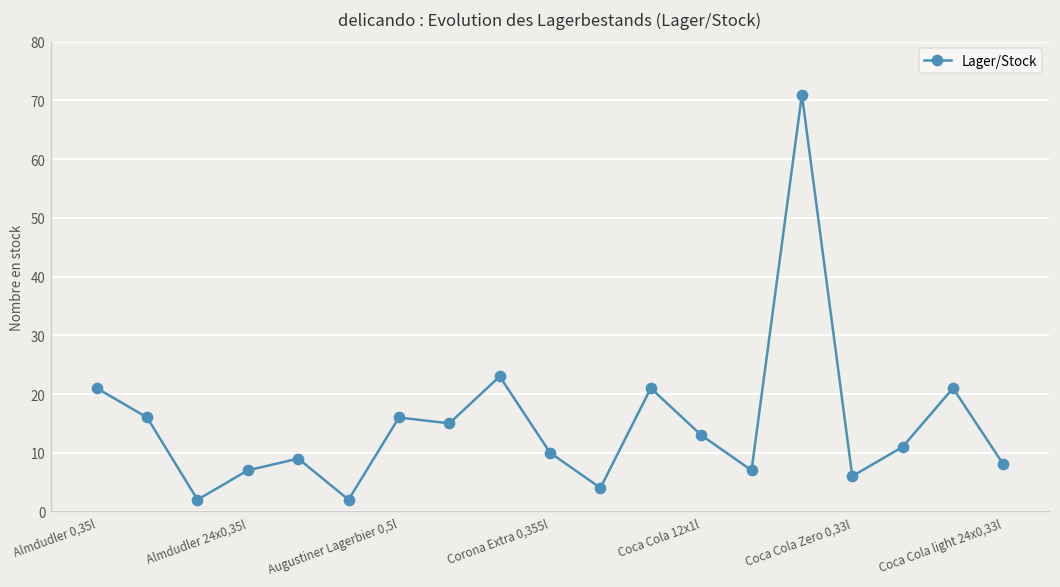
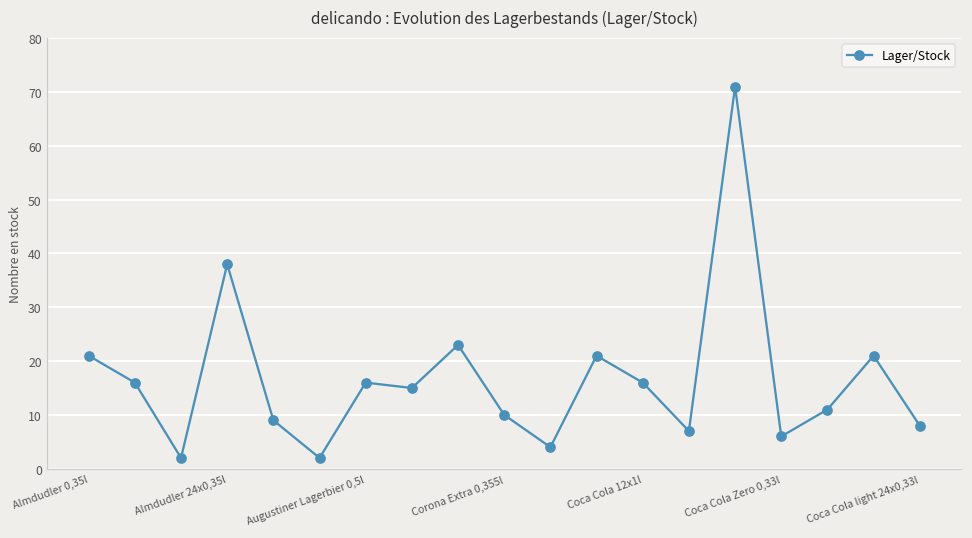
Almdudler 24x0,35l: 7 -> 38
Coca Cola 12x1l: 13 -> 16
